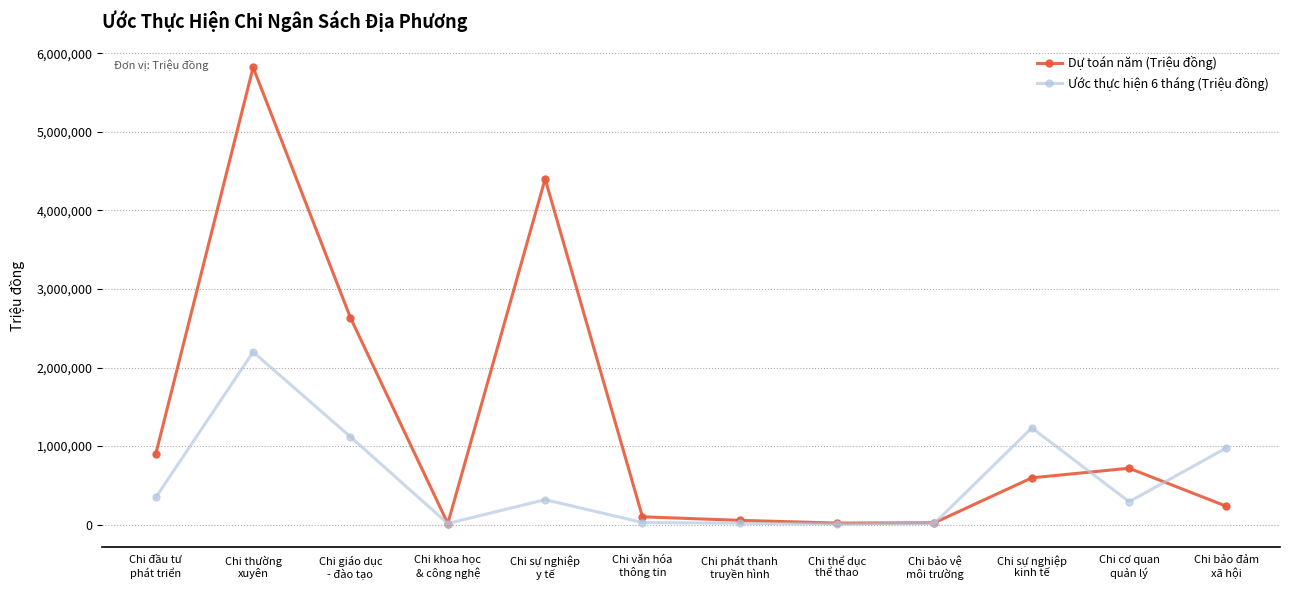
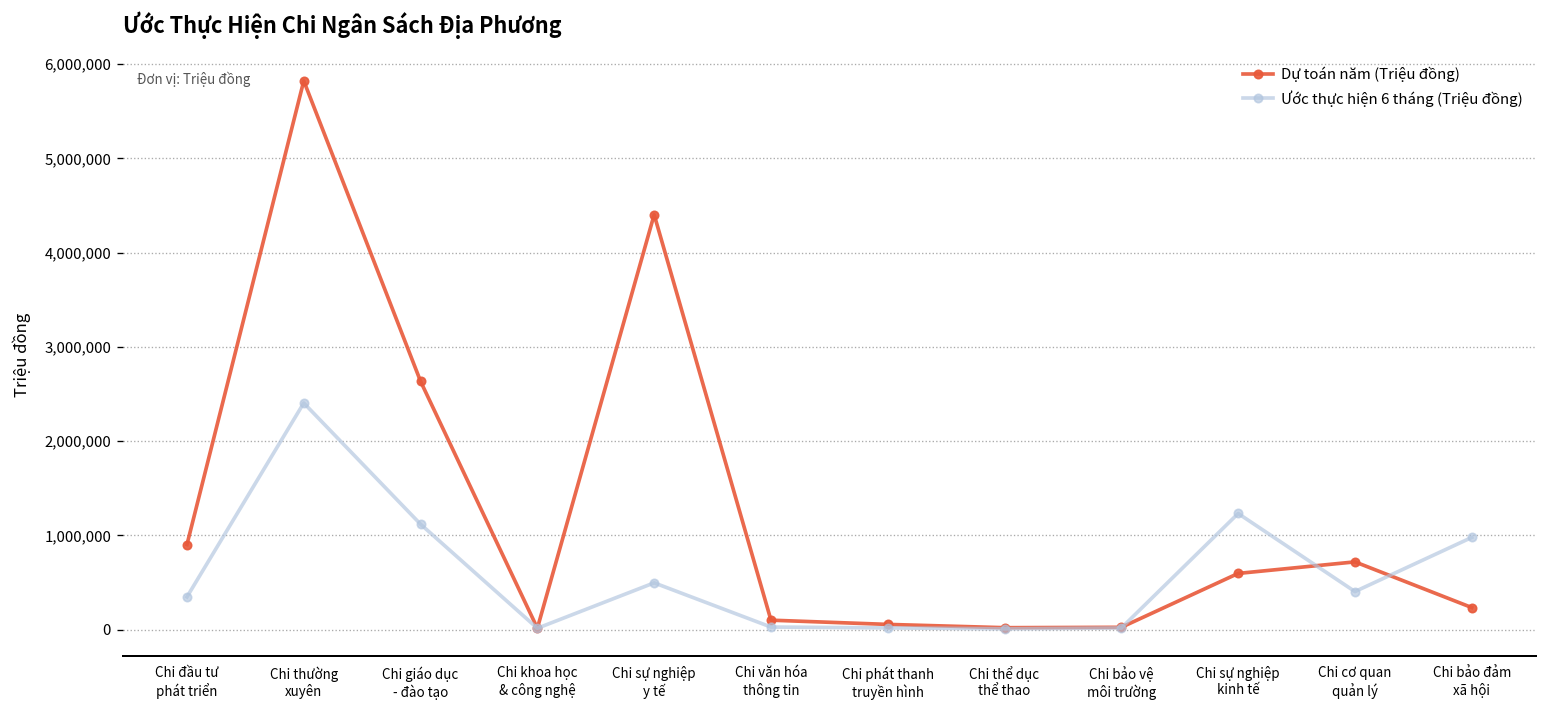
Ước thực hiện 6 tháng (Triệu đồng), Chi thường xuyên: 2,200,000 -> 2,400,000
Ước thực hiện 6 tháng (Triệu đồng), Chi sự nghiệp y tế: 300,000 -> 500,000
Ước thực hiện 6 tháng (Triệu đồng), Chi cơ quan quản lý: 300,000 -> 400,000
